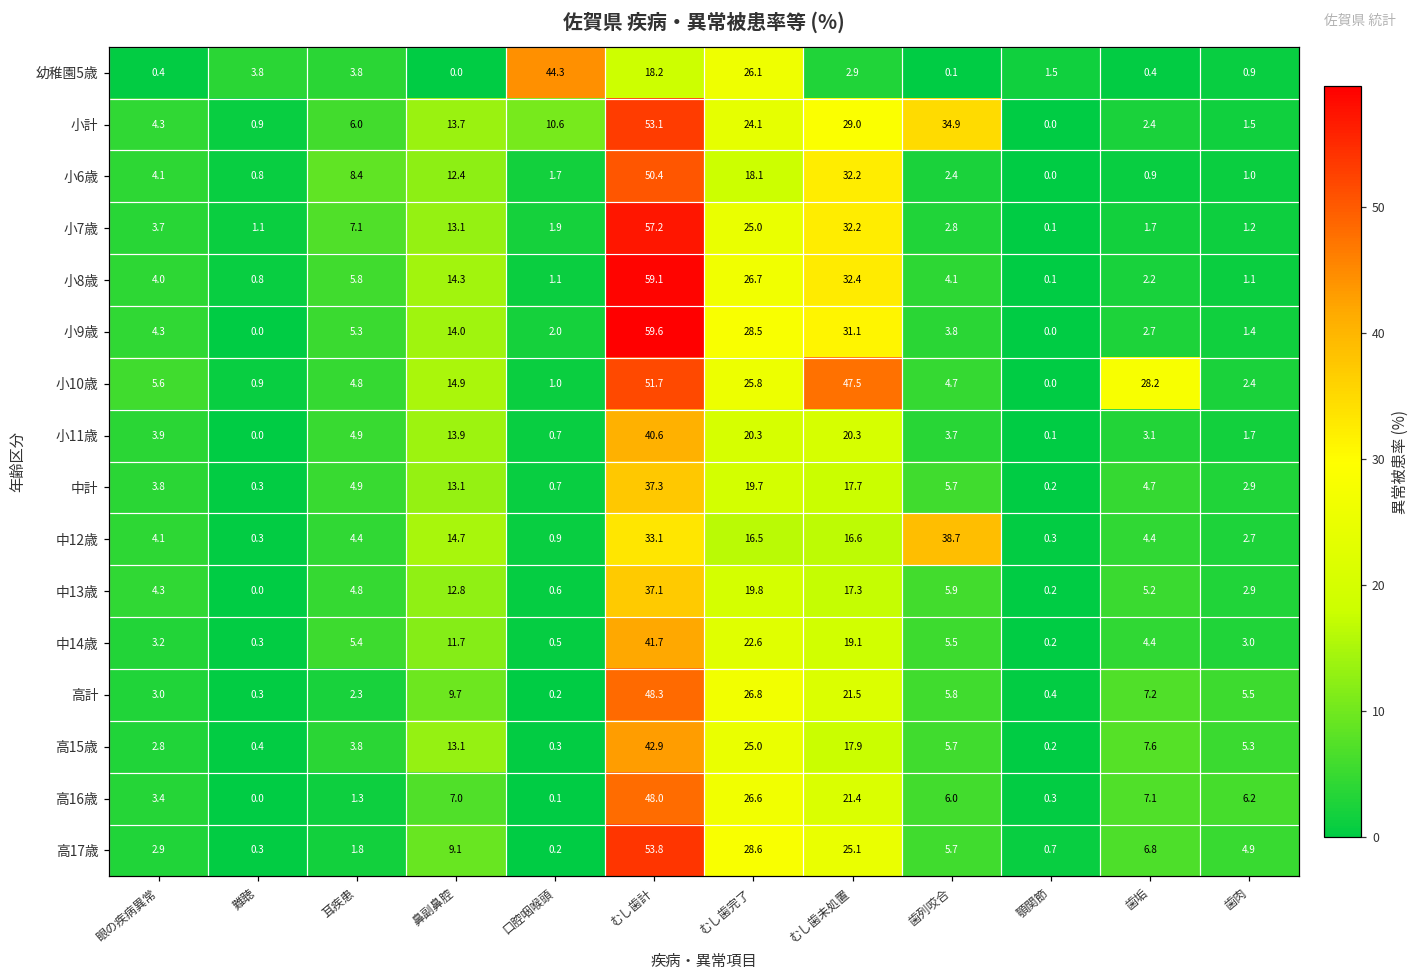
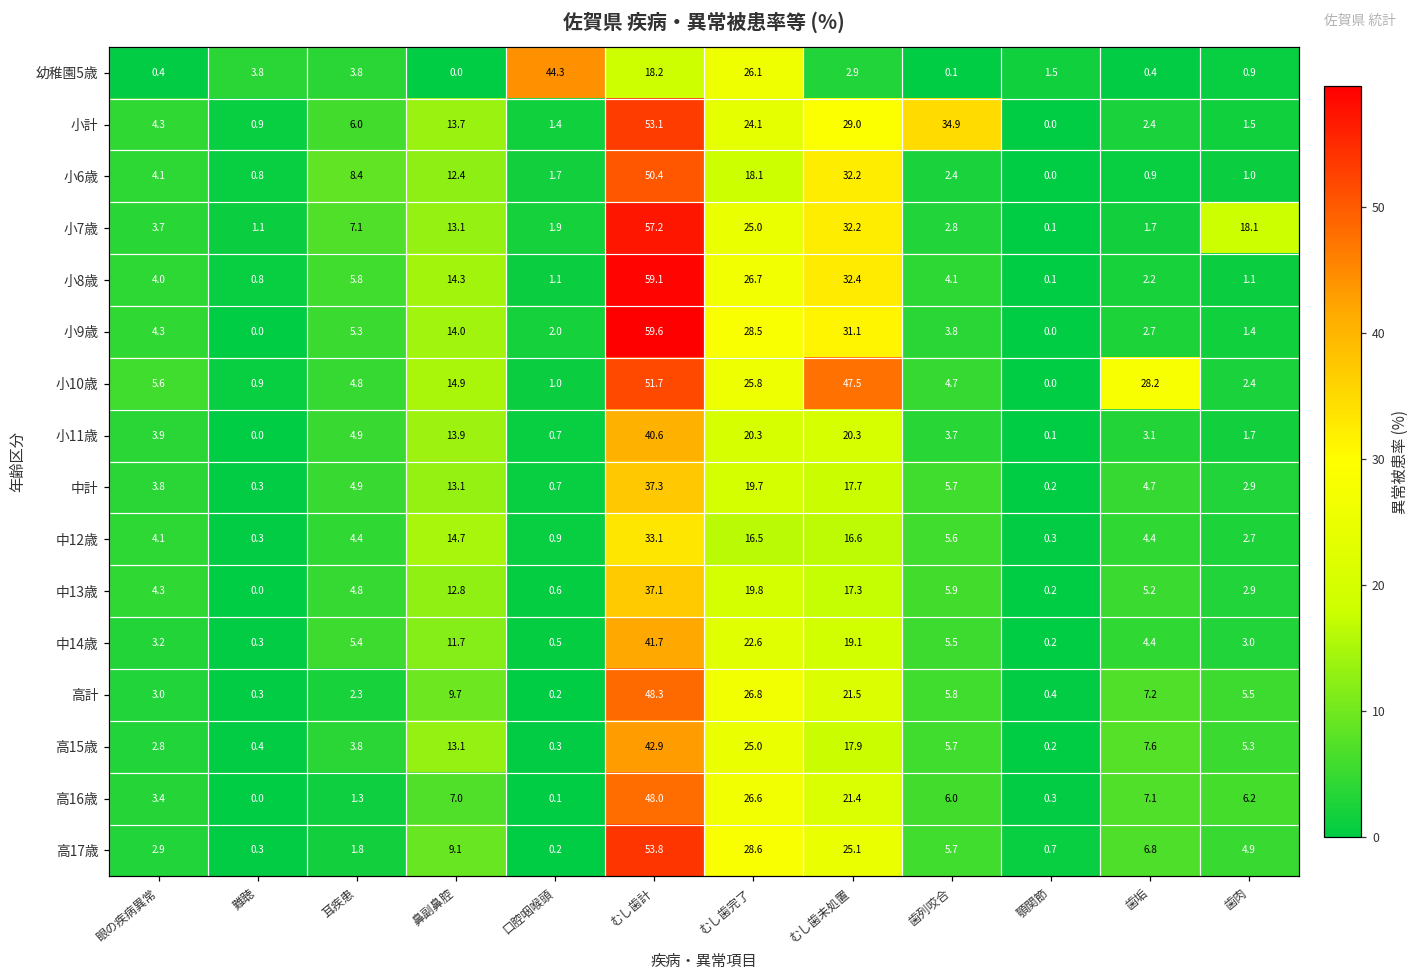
小計, 口腔咽喉頭: 10.6 -> 1.4
小7歳, 歯肉: 1.2 -> 18.1
中12歳, 歯列咬合: 38.7 -> 5.6
